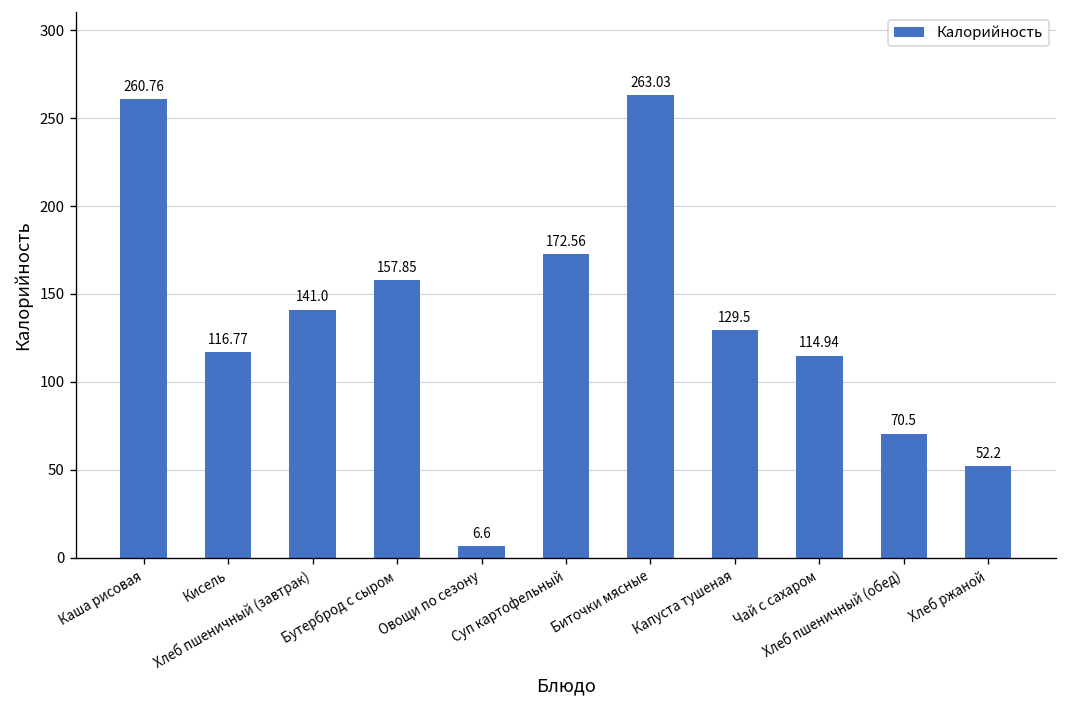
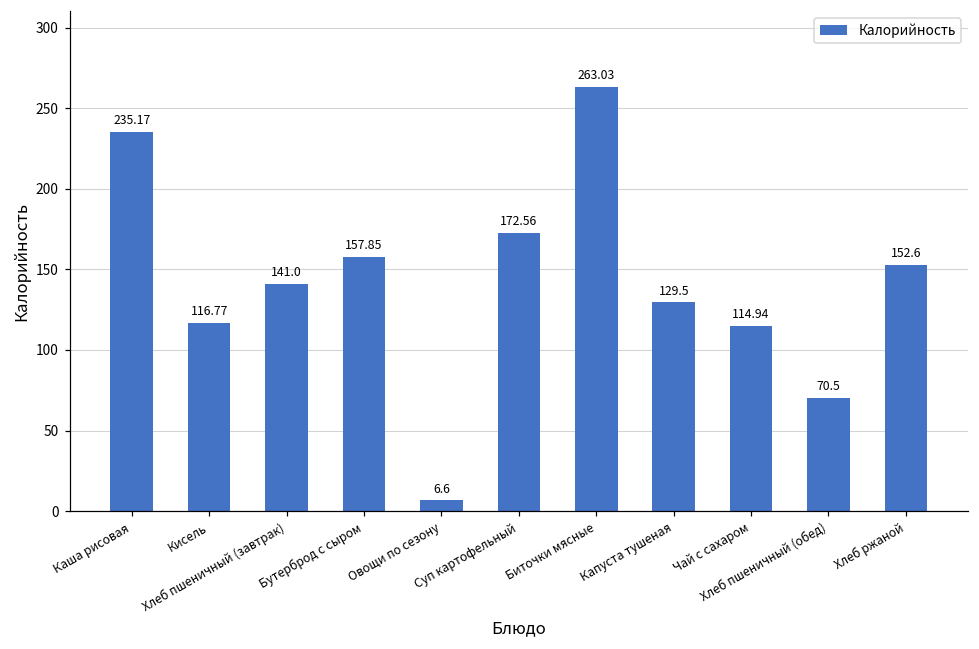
Каша рисовая: 260.76 -> 235.17
Хлеб ржаной: 52.2 -> 152.6
